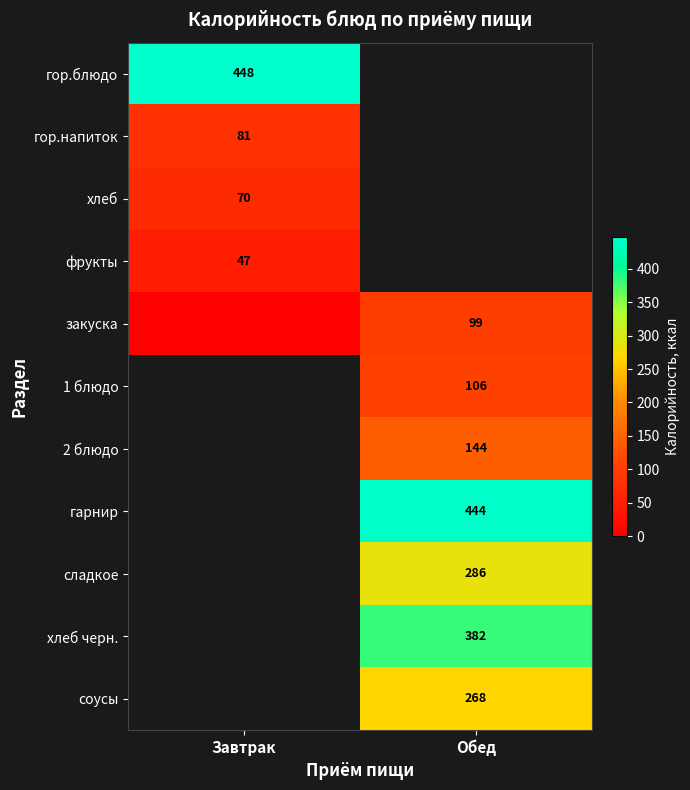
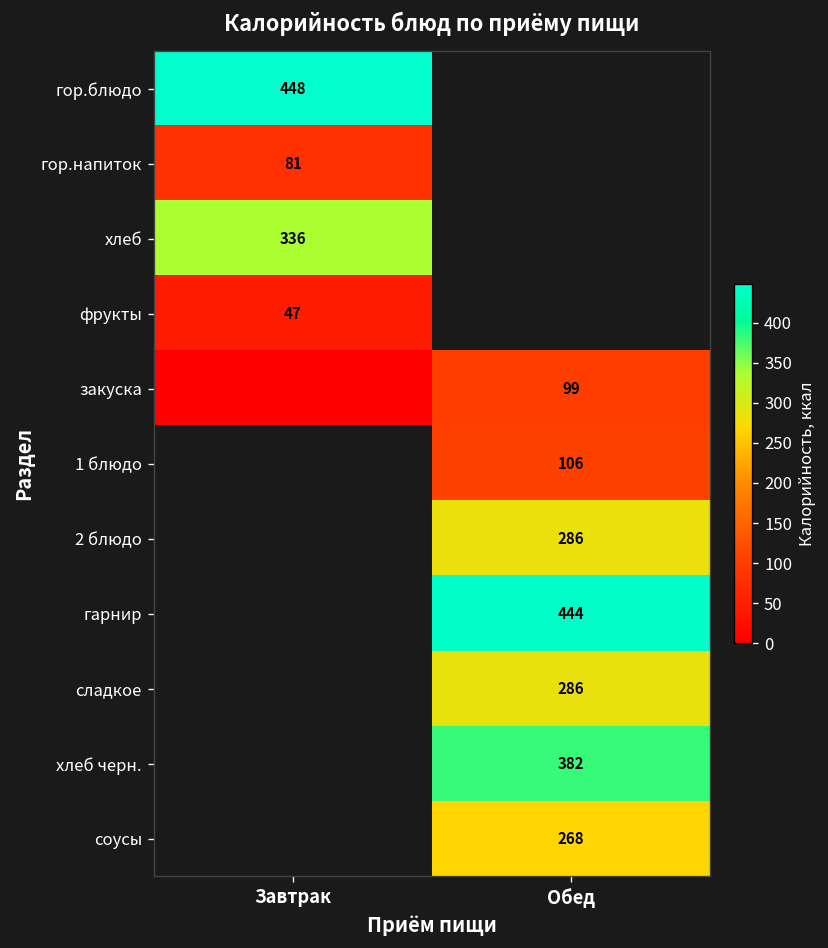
хлеб, Завтрак: 70 -> 336
2 блюдо, Обед: 144 -> 286
